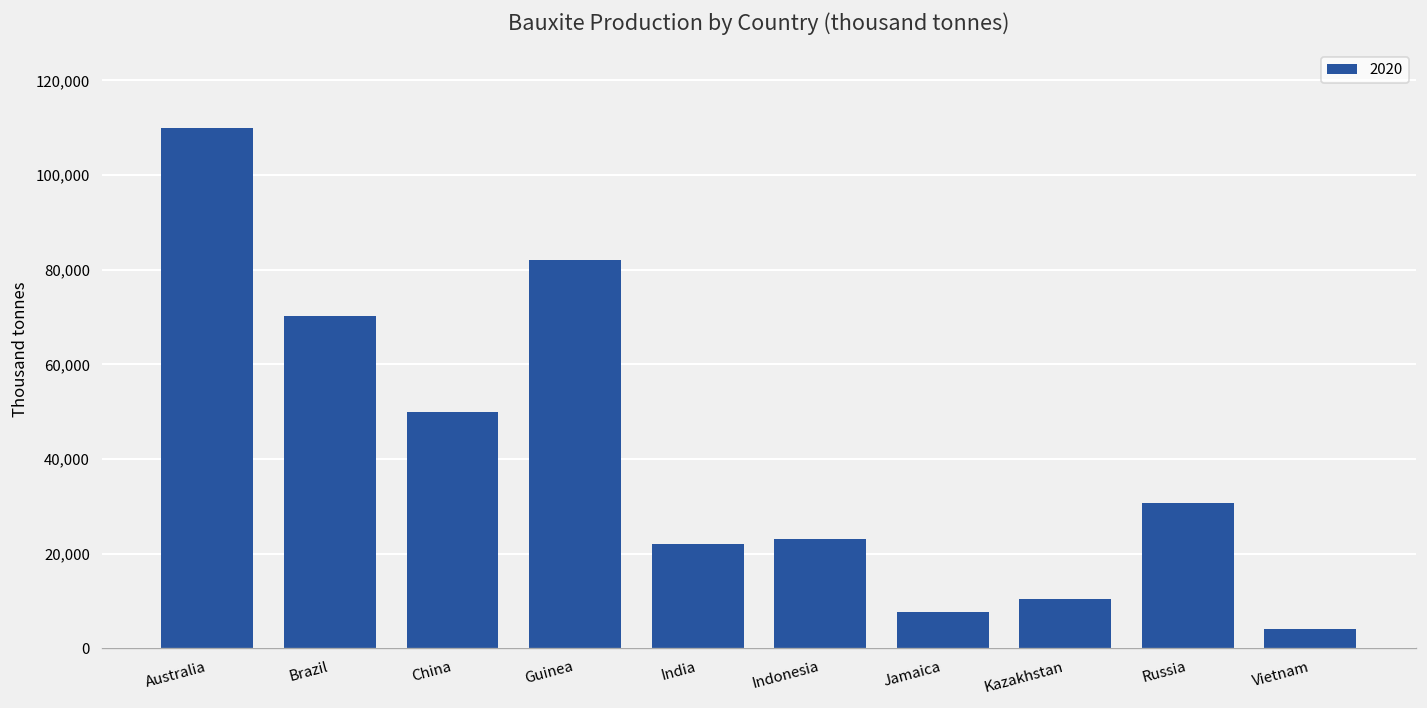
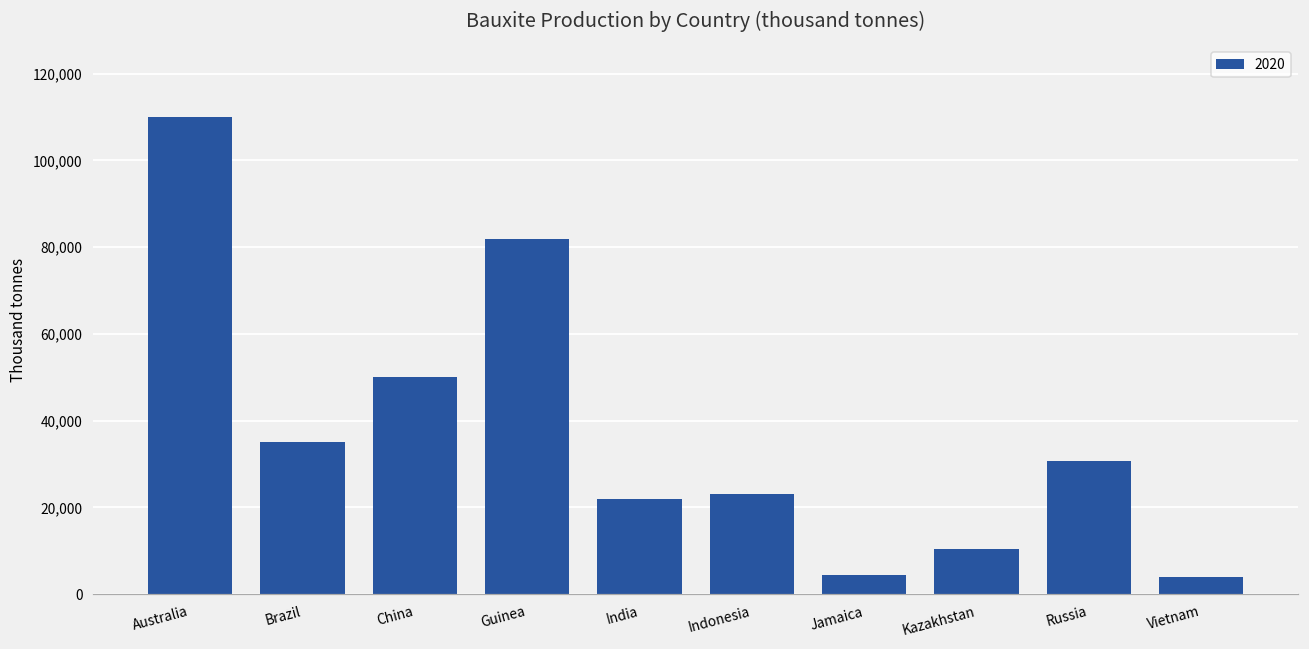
Brazil: 70,000 -> 35,000
Jamaica: 8,000 -> 4,000
